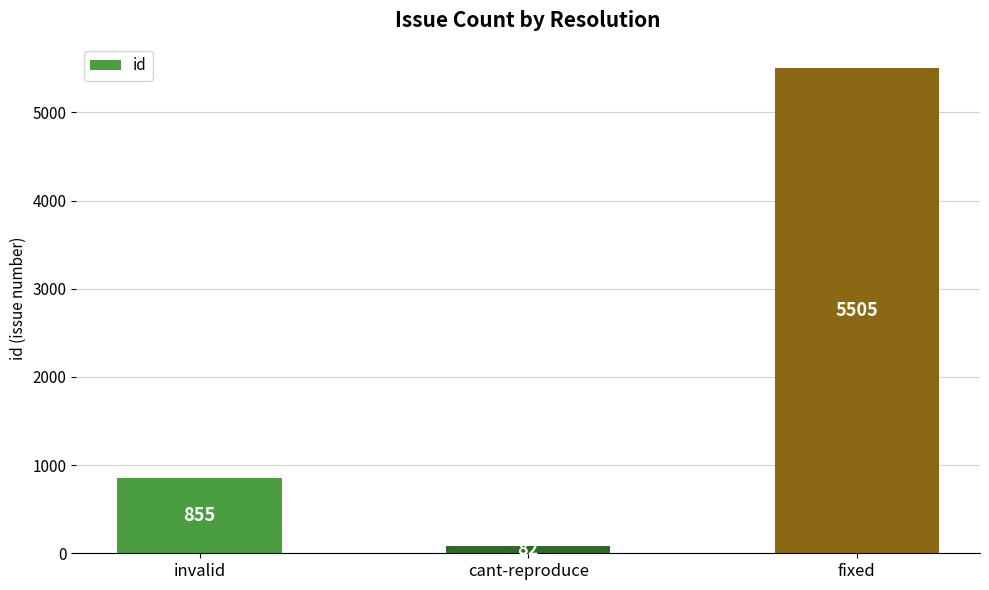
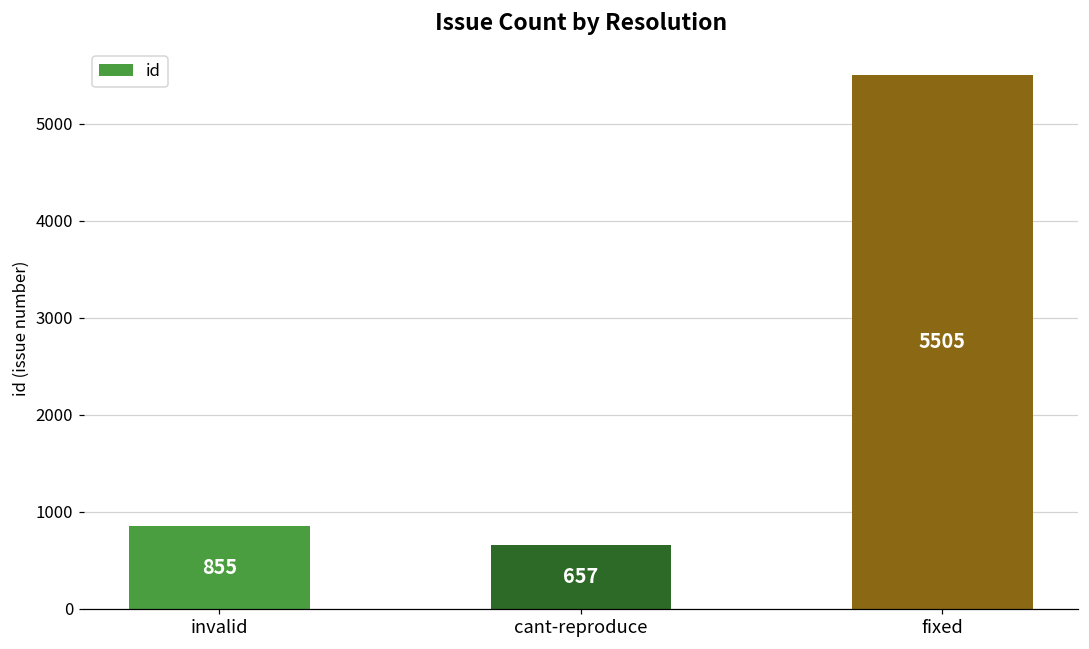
cant-reproduce: 100 -> 700
